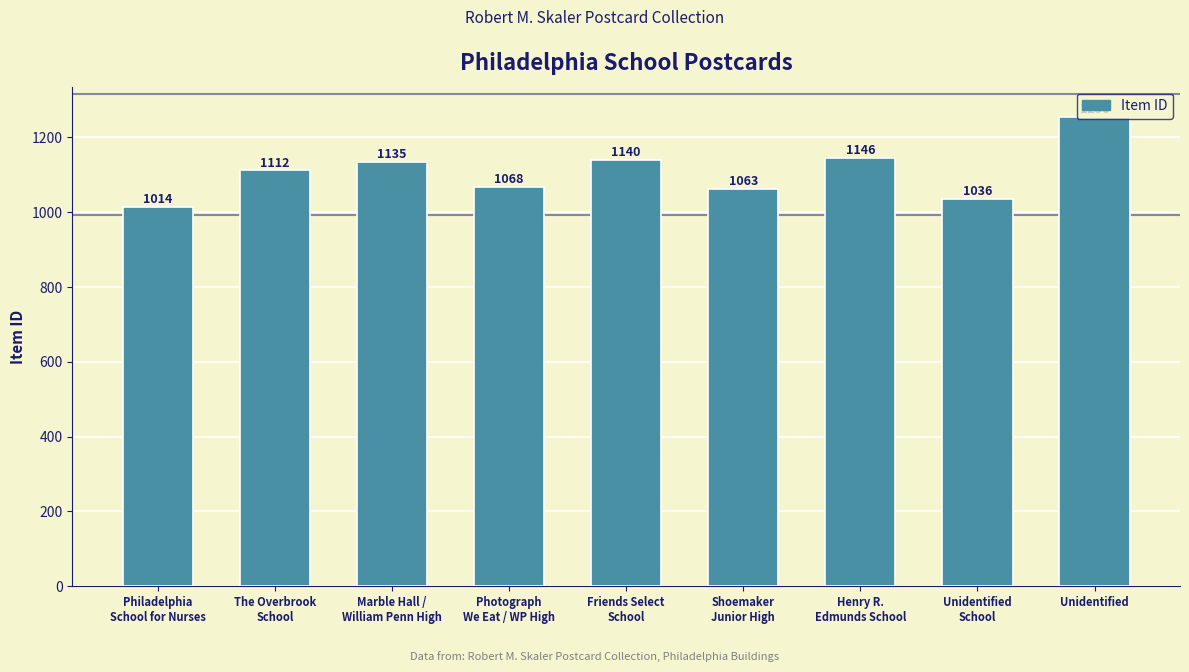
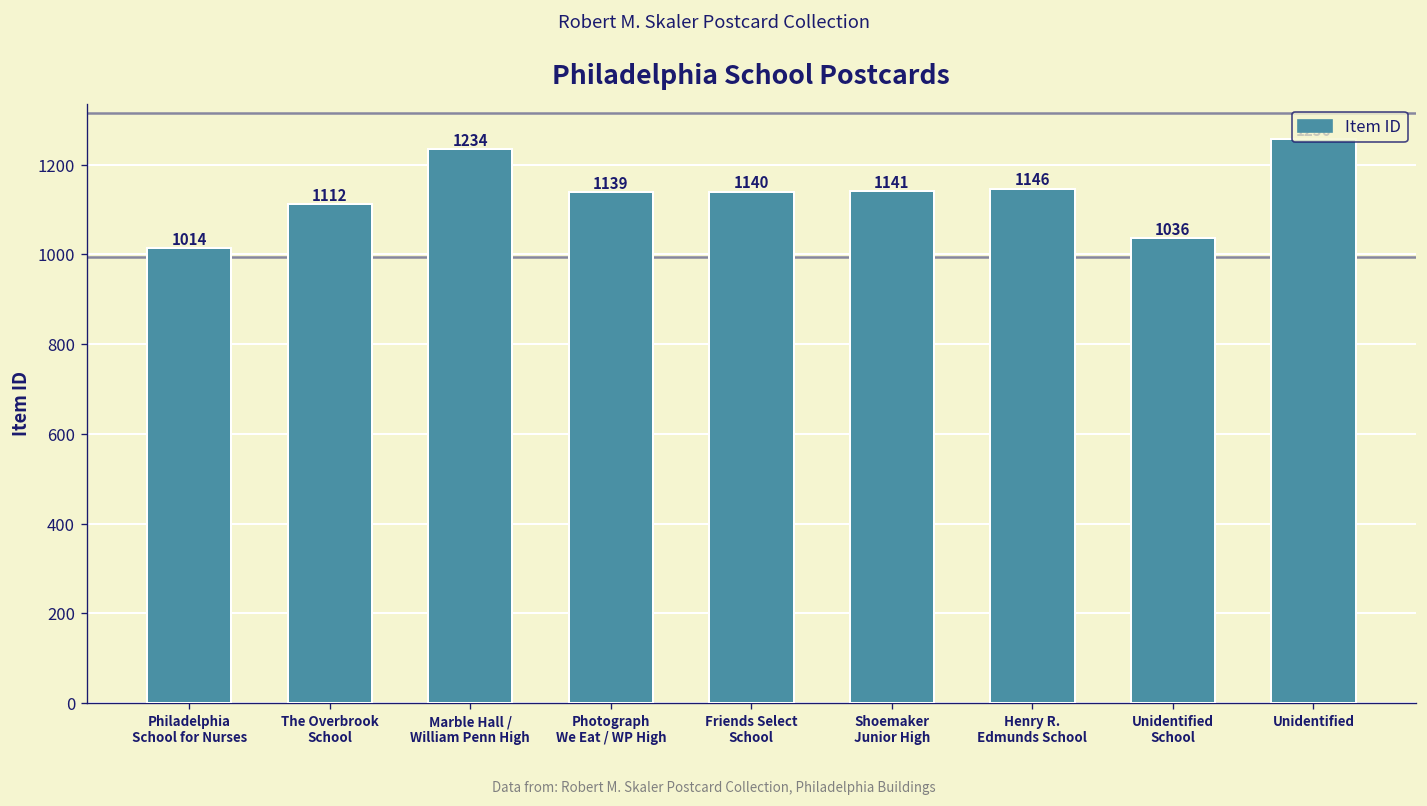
Marble Hall / William Penn High: 1135 -> 1234
Photograph We Eat / WP High: 1068 -> 1139
Shoemaker Junior High: 1063 -> 1141
